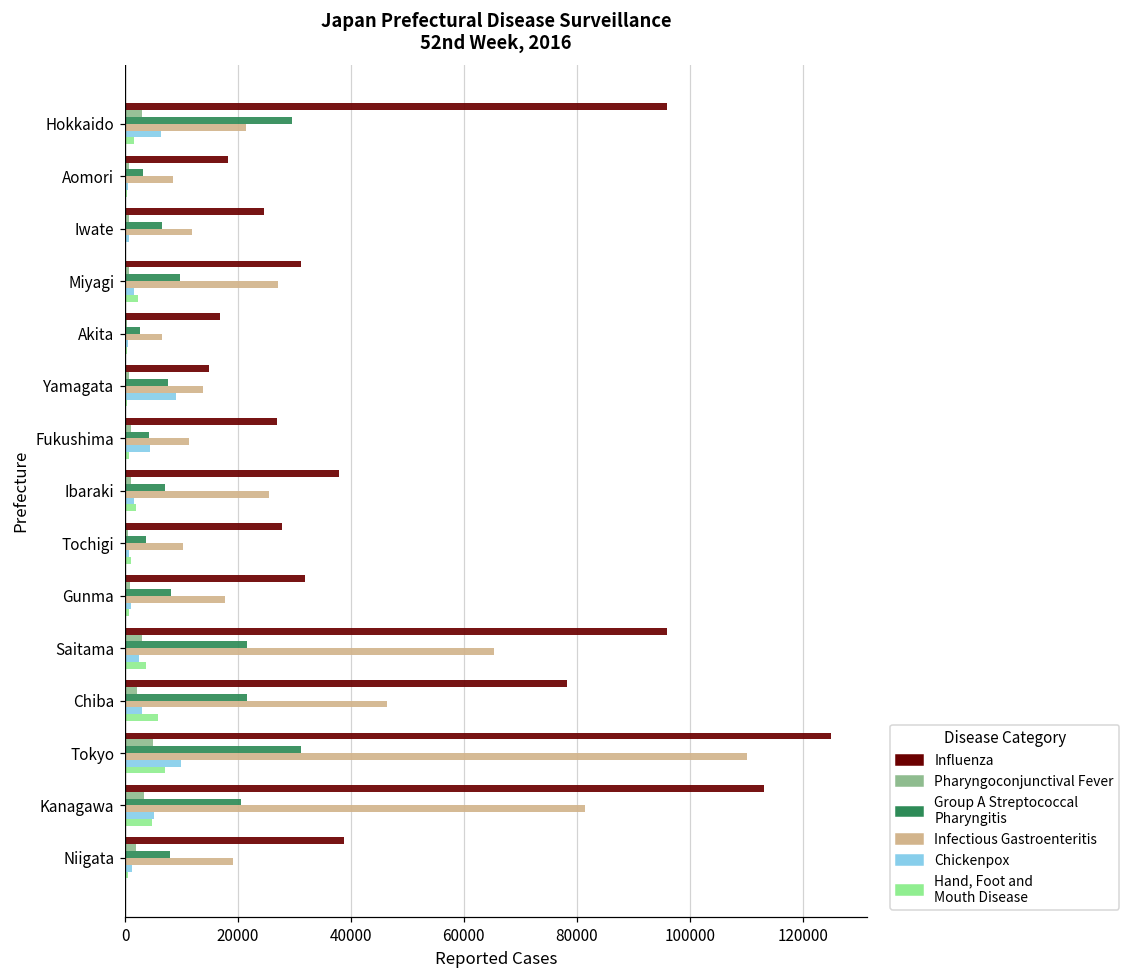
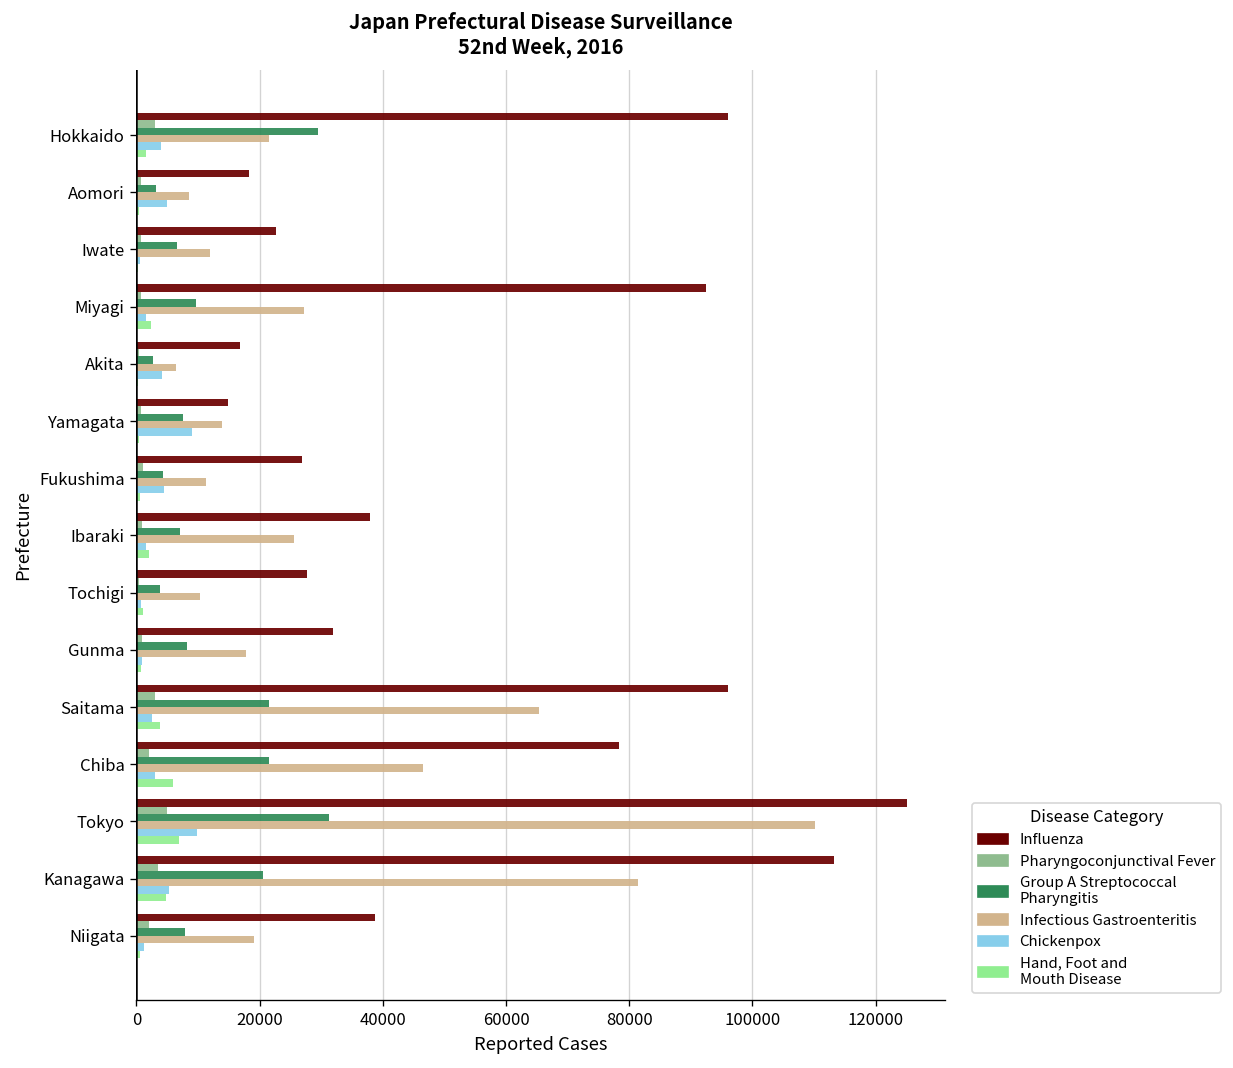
Chickenpox, Hokkaido: 6000 -> 4000
Chickenpox, Aomori: 0 -> 5000
Influenza, Iwate: 25000 -> 23000
Influenza, Miyagi: 31000 -> 93000
Chickenpox, Akita: 1000 -> 4000
